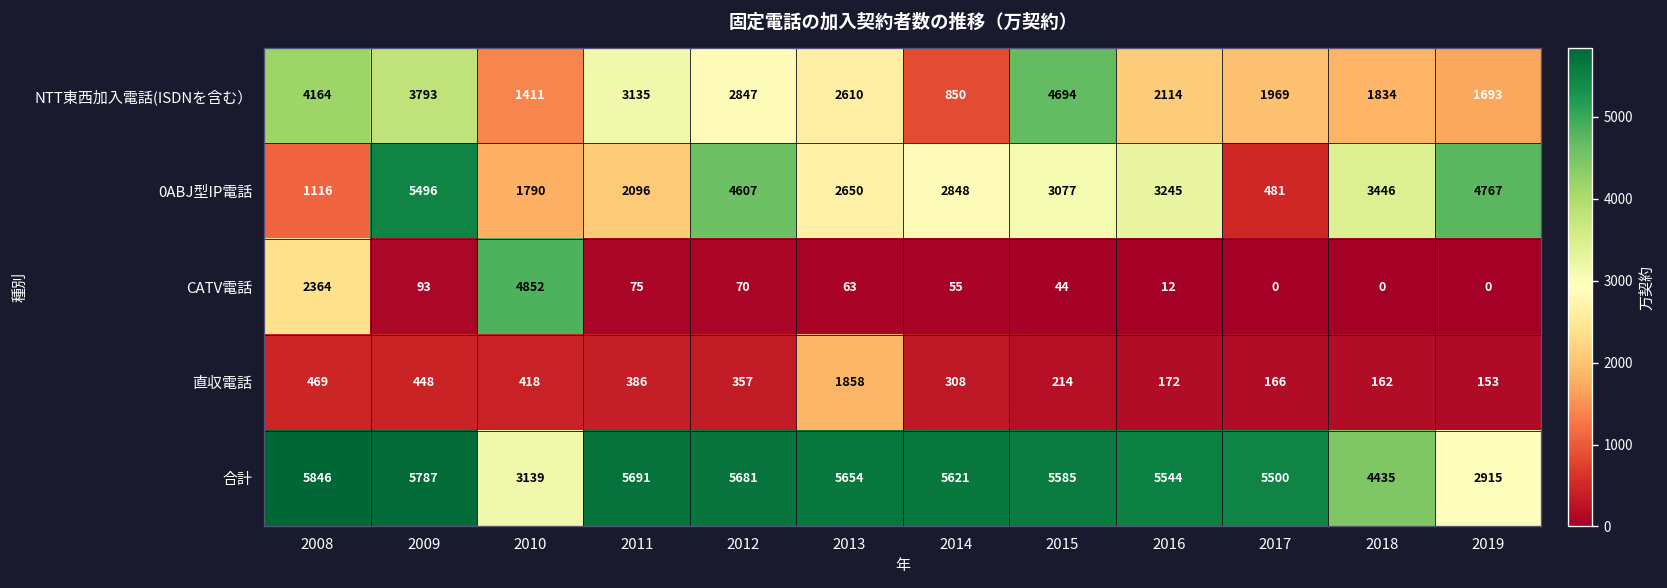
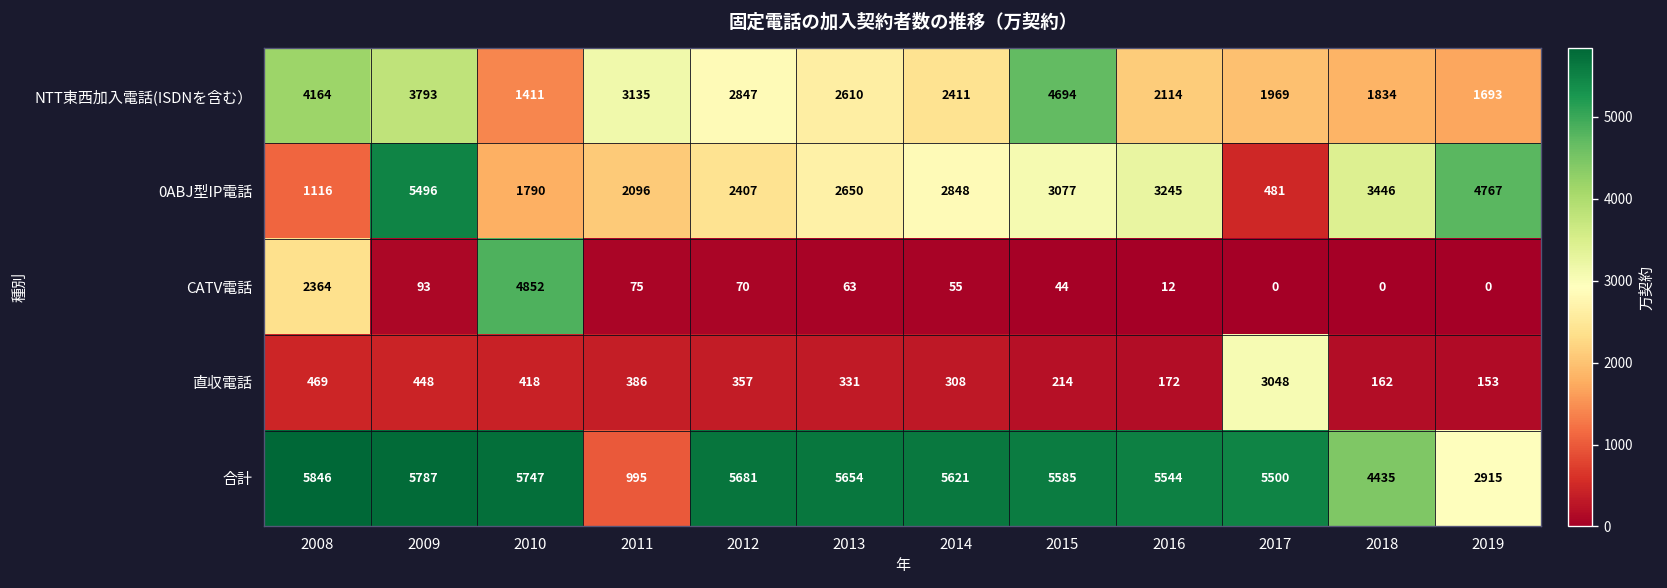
NTT東西加入電話(ISDNを含む）, 2014: 850 -> 2411
0ABJ型IP電話, 2012: 4607 -> 2407
直収電話, 2013: 1858 -> 331
直収電話, 2017: 166 -> 3048
合計, 2010: 3139 -> 5747
合計, 2011: 5691 -> 995
